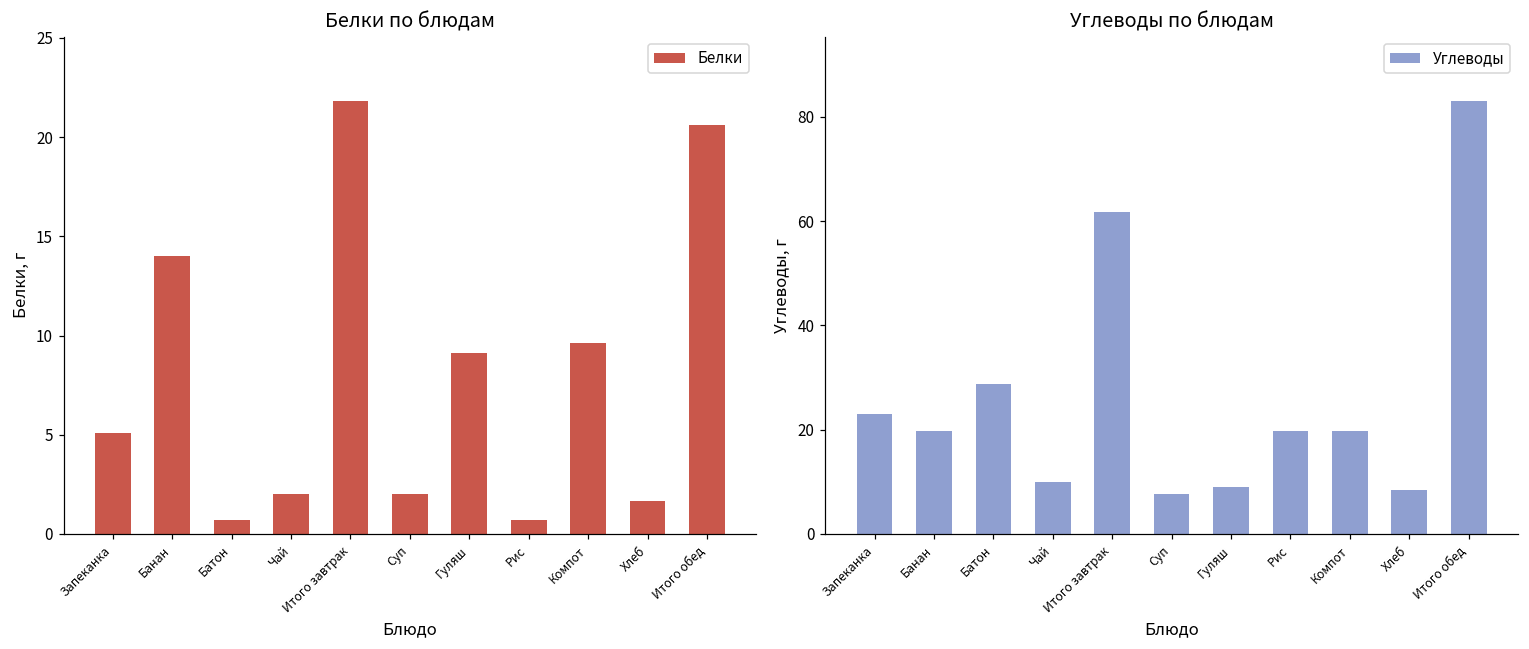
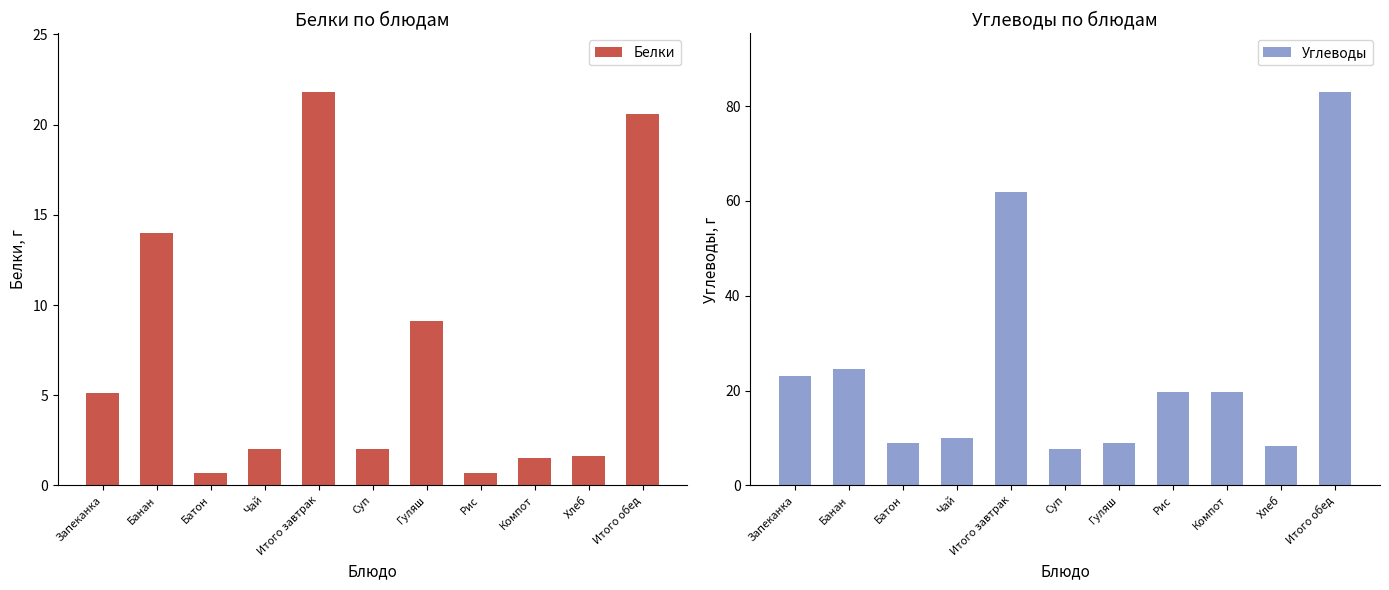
Белки по блюдам, Компот: 9.6 -> 1.5
Углеводы по блюдам, Банан: 20 -> 25
Углеводы по блюдам, Батон: 29 -> 9
